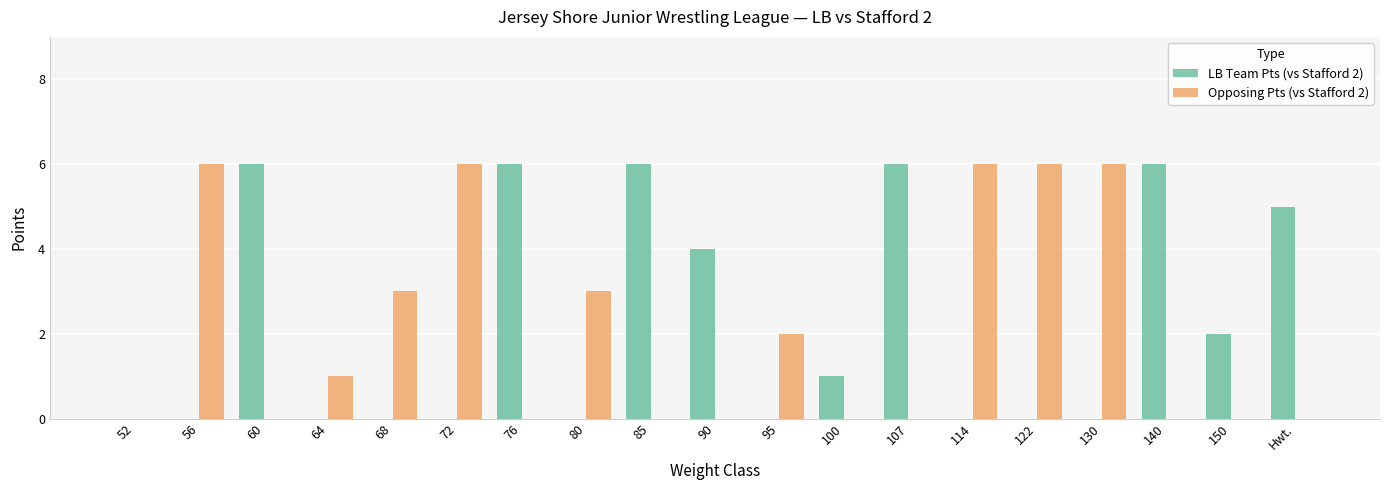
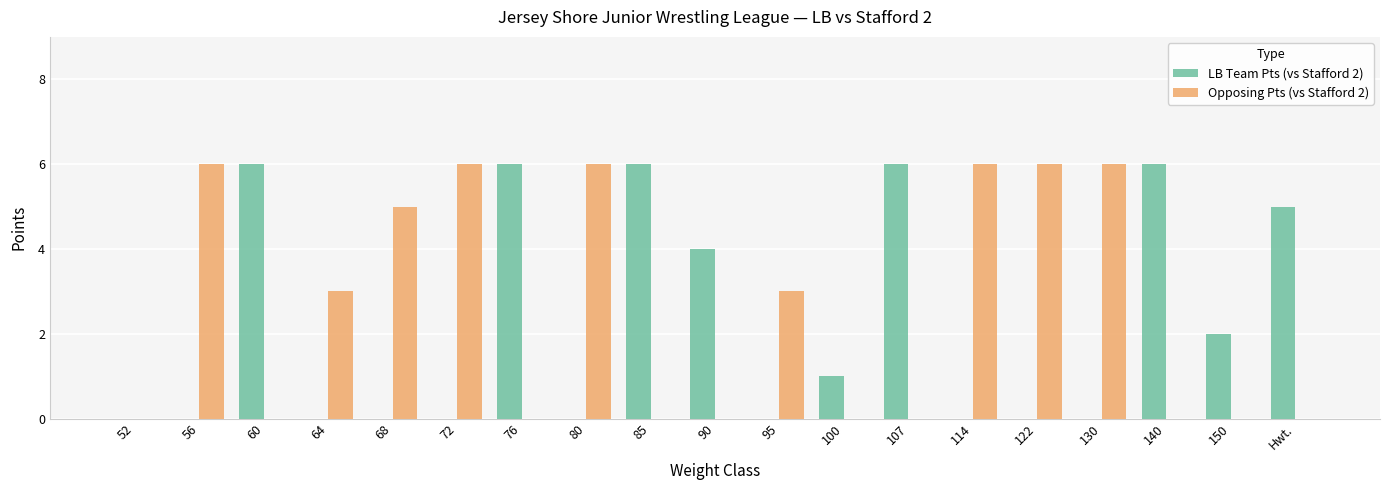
Opposing Pts (vs Stafford 2), 64: 1 -> 3
Opposing Pts (vs Stafford 2), 68: 3 -> 5
Opposing Pts (vs Stafford 2), 80: 3 -> 6
Opposing Pts (vs Stafford 2), 95: 2 -> 3
